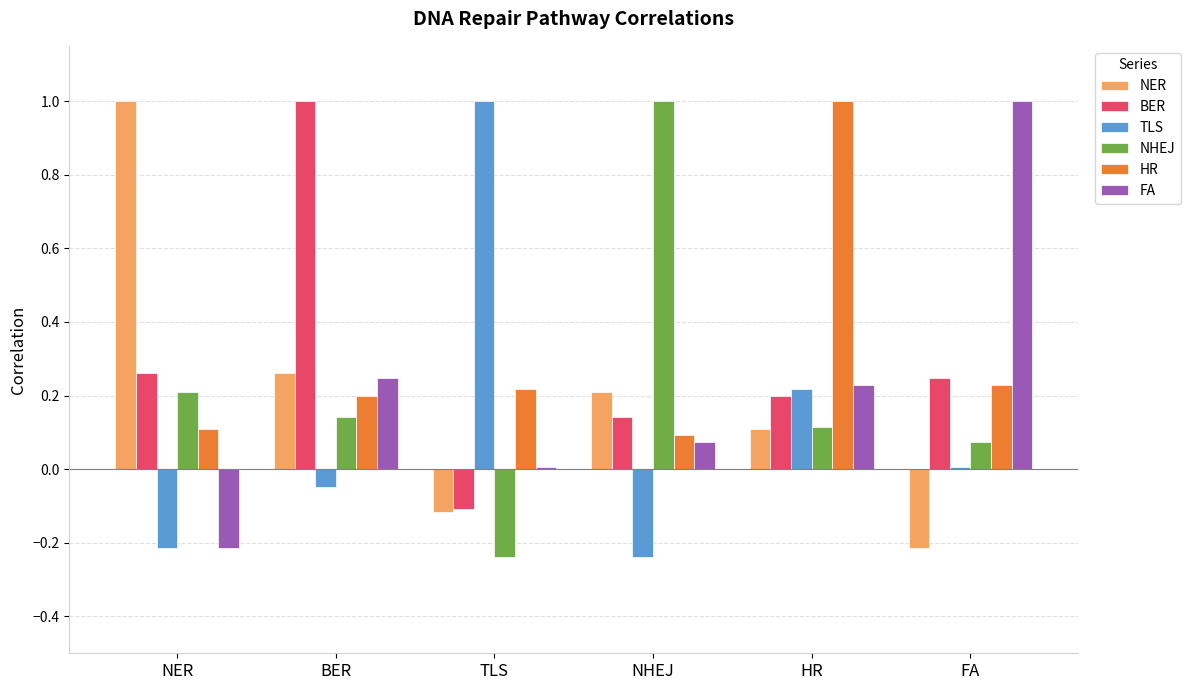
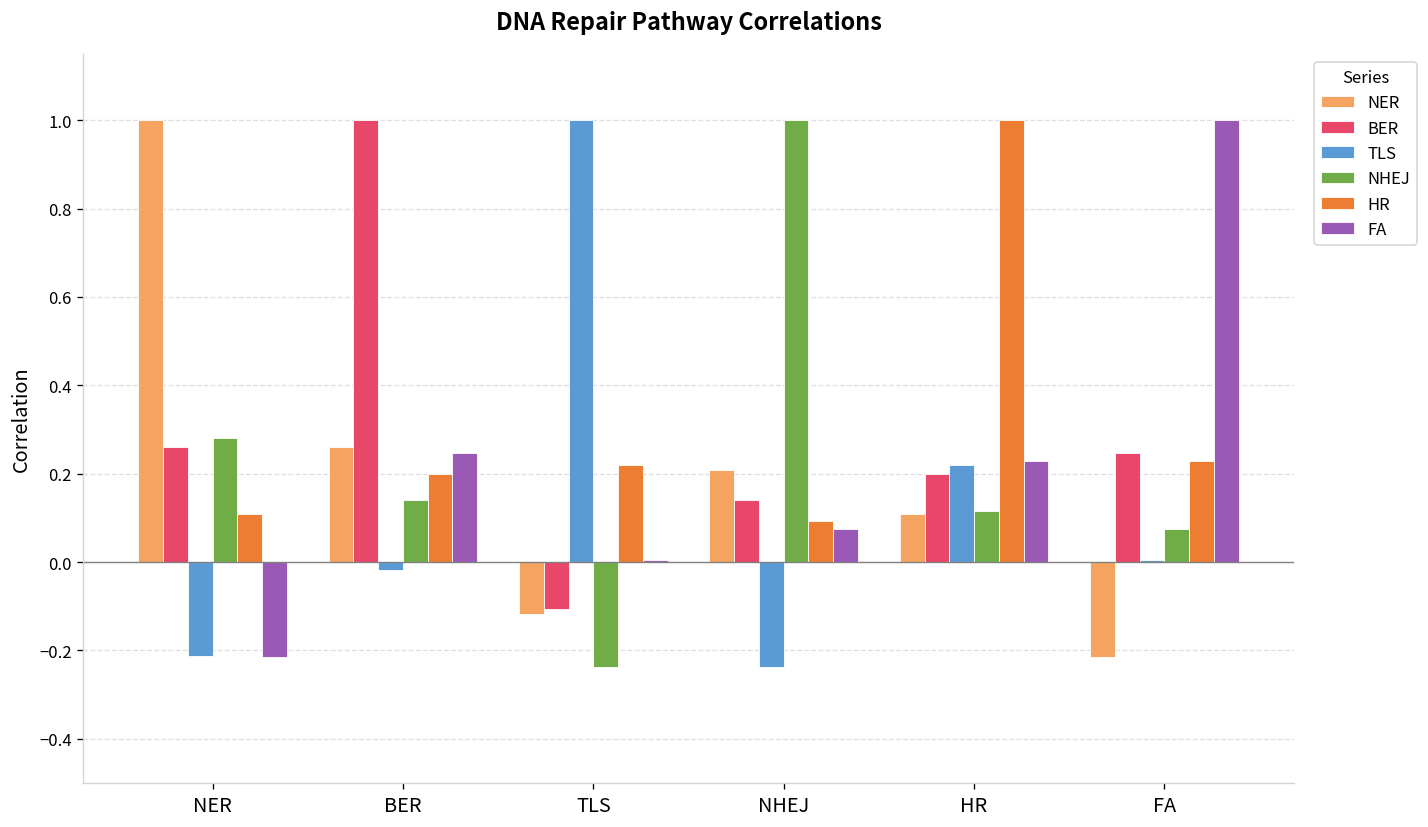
NHEJ, NER: 0.21 -> 0.28
TLS, BER: -0.05 -> -0.02
